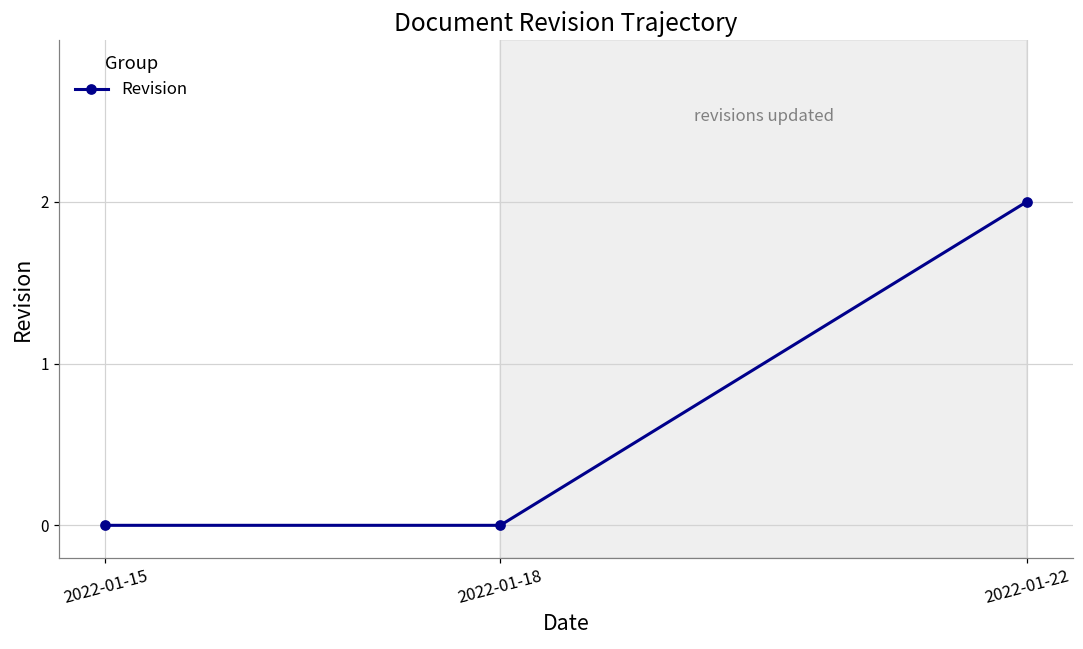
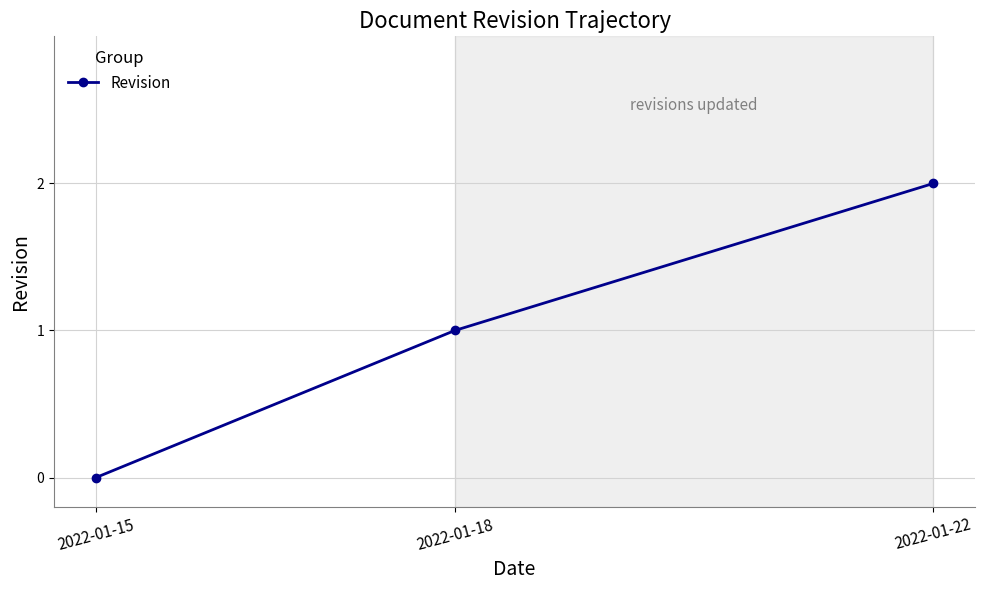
2022-01-18: 0 -> 1
